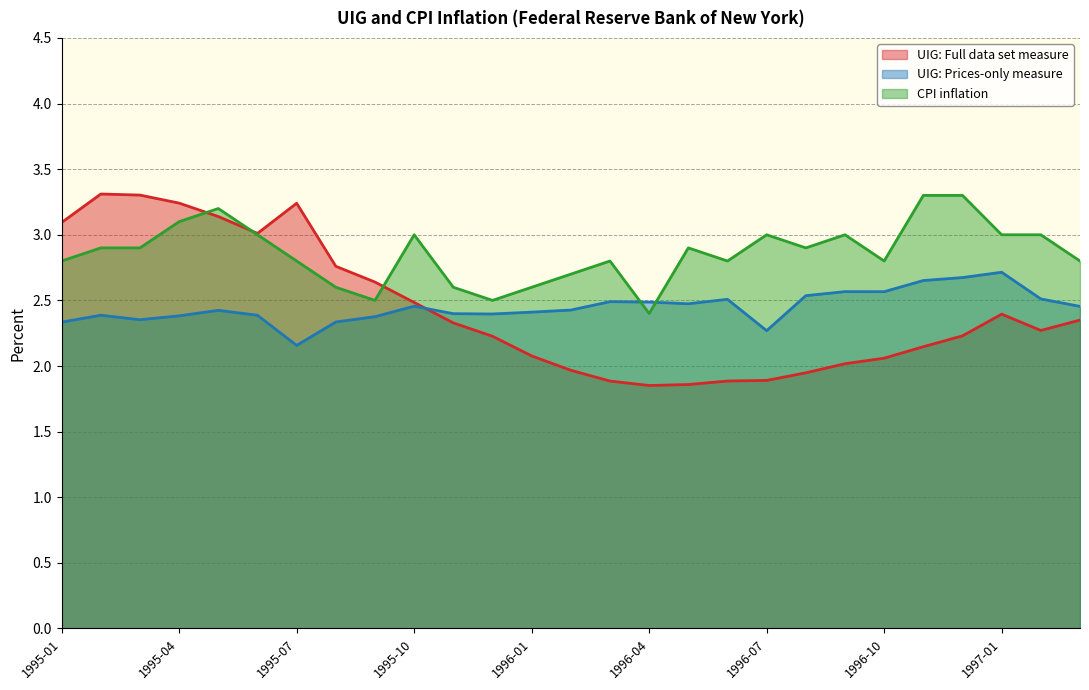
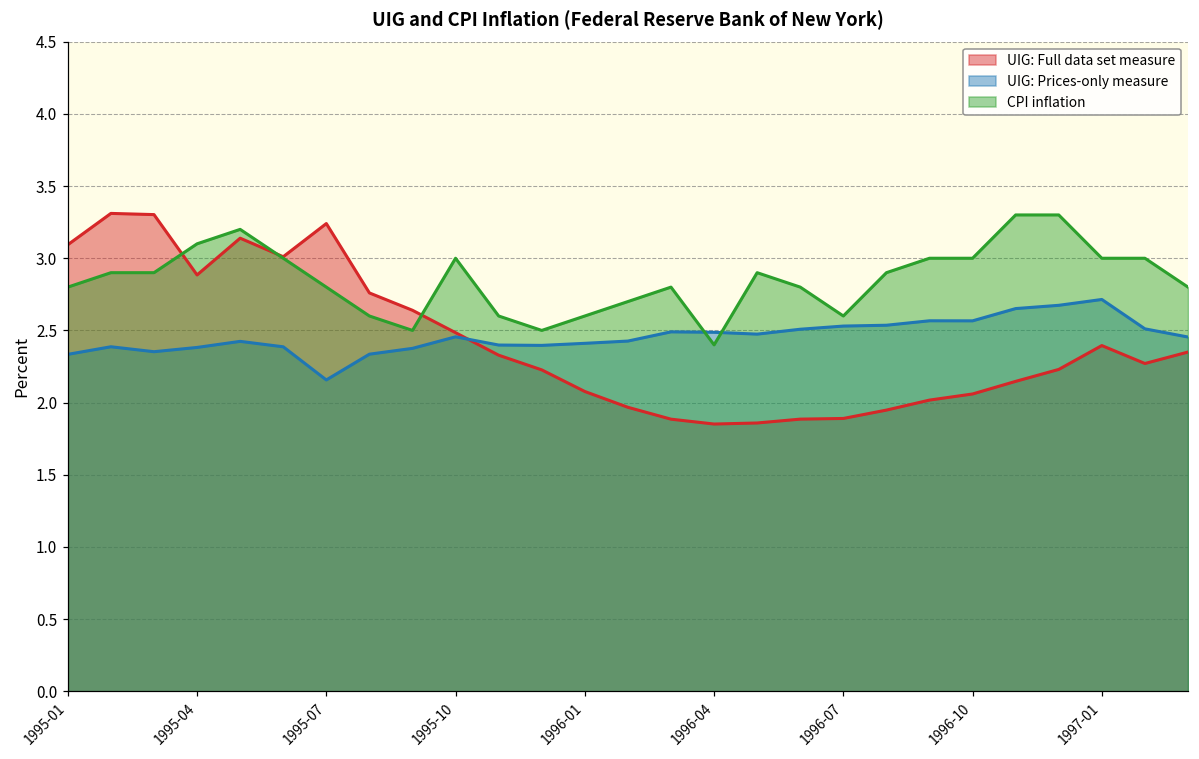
UIG: Full data set measure, 1995-04: 3.24 -> 2.88
UIG: Prices-only measure, 1996-07: 2.27 -> 2.53
CPI inflation, 1996-07: 3.0 -> 2.6
CPI inflation, 1996-10: 2.8 -> 3.0
